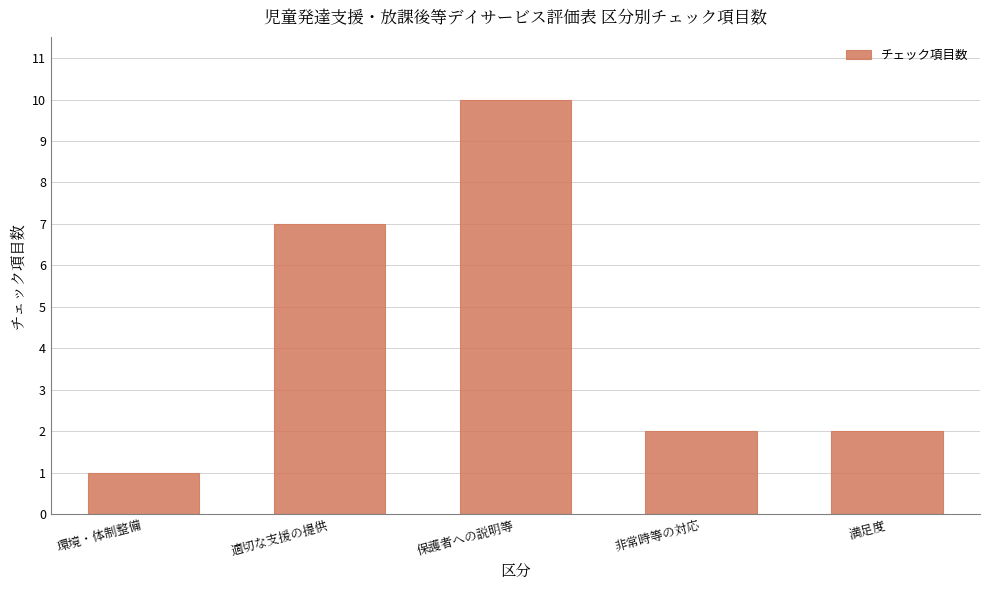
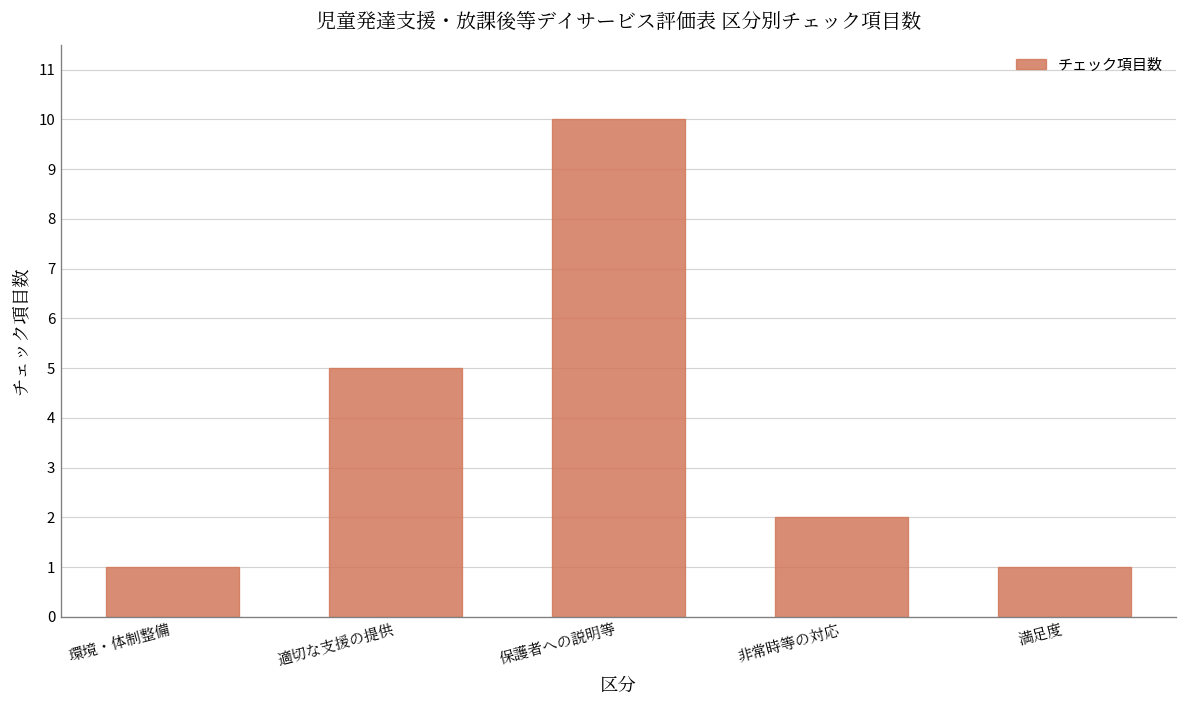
適切な支援の提供: 7 -> 5
満足度: 2 -> 1
